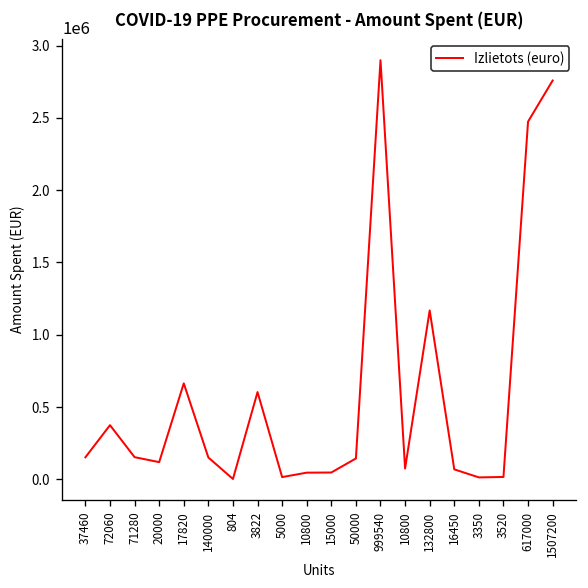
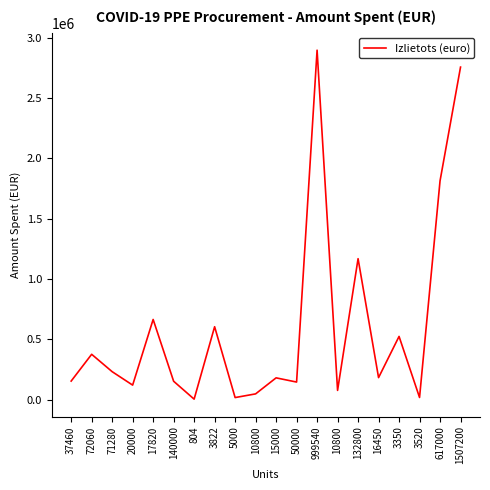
71280: 150000 -> 230000
15000: 50000 -> 180000
16450: 70000 -> 180000
3350: 10000 -> 520000
617000: 2470000 -> 1810000
